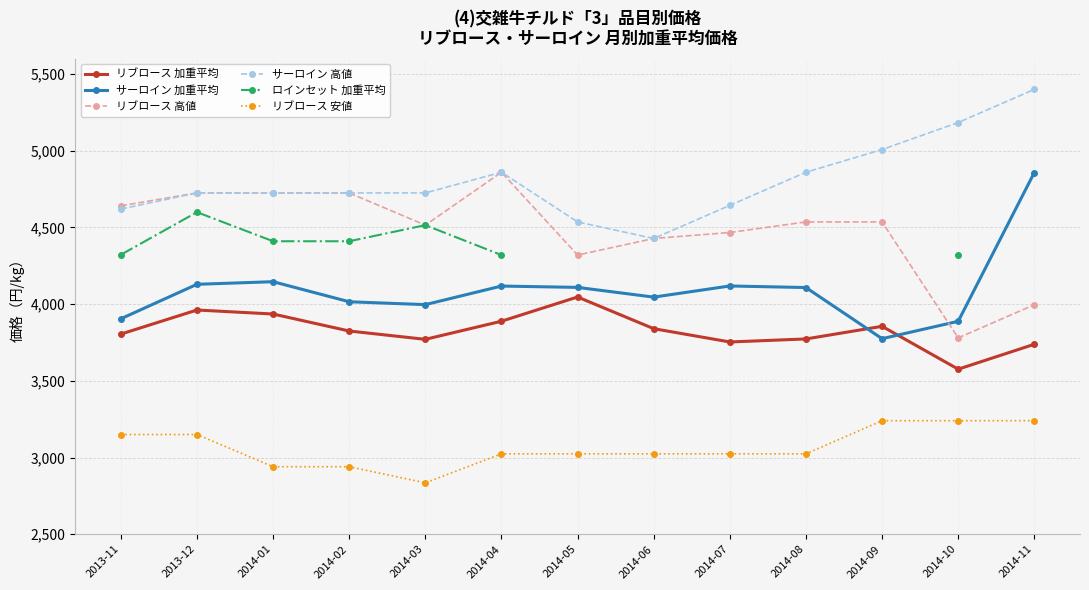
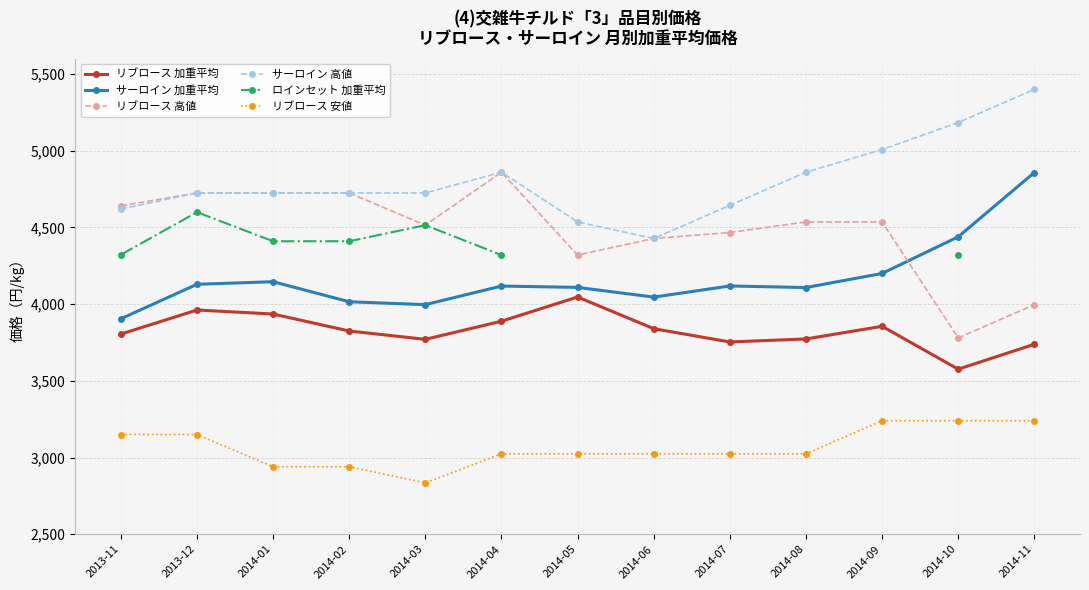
サーロイン 加重平均, 2014-09: 3,770 -> 4,200
サーロイン 加重平均, 2014-10: 3,890 -> 4,440
